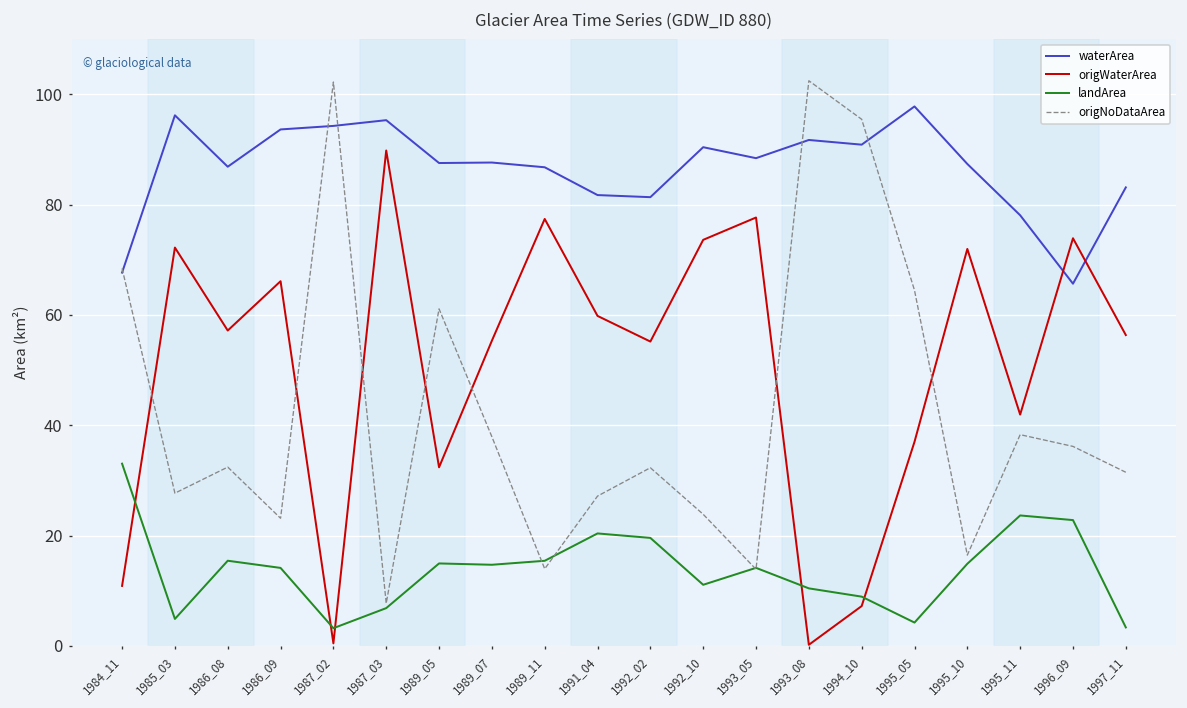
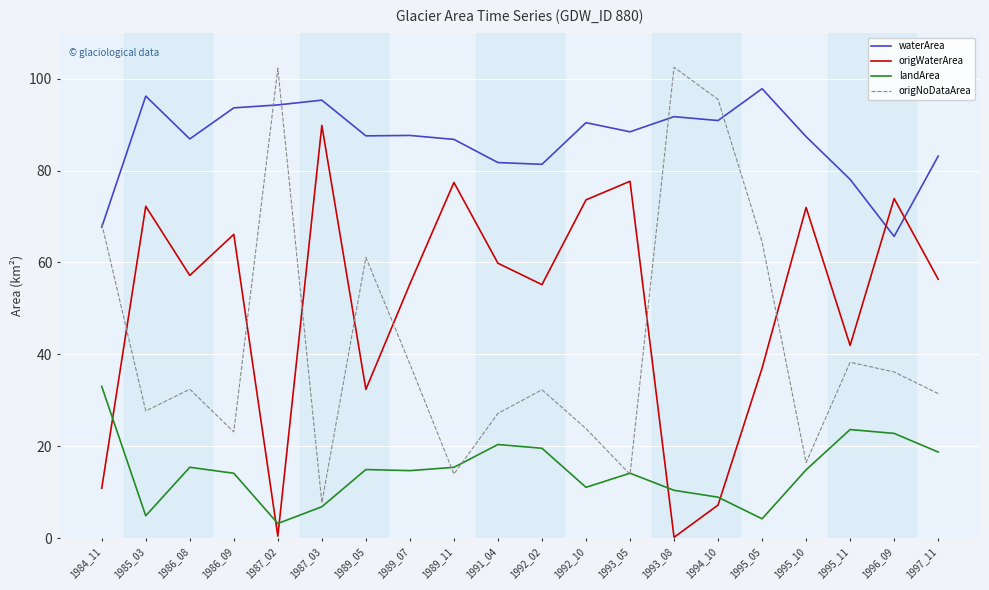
landArea, 1997_11: 3 -> 19
